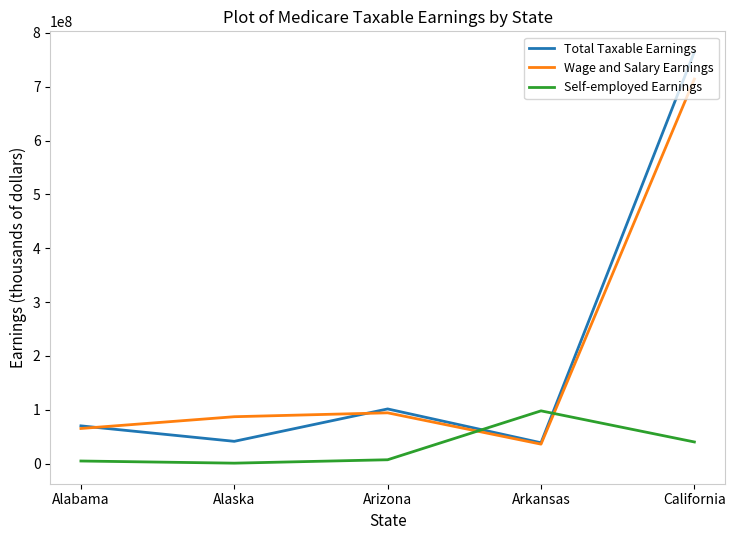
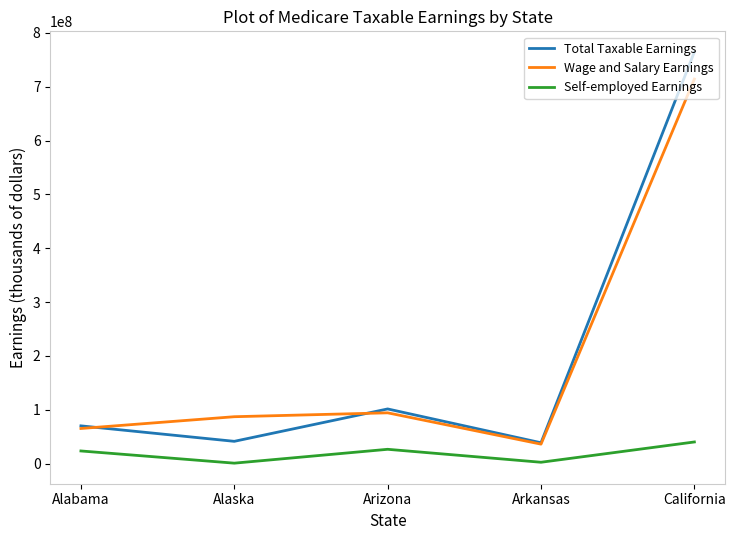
Self-employed Earnings, Alabama: 0 -> 20000000
Self-employed Earnings, Arizona: 10000000 -> 30000000
Self-employed Earnings, Arkansas: 100000000 -> 0
